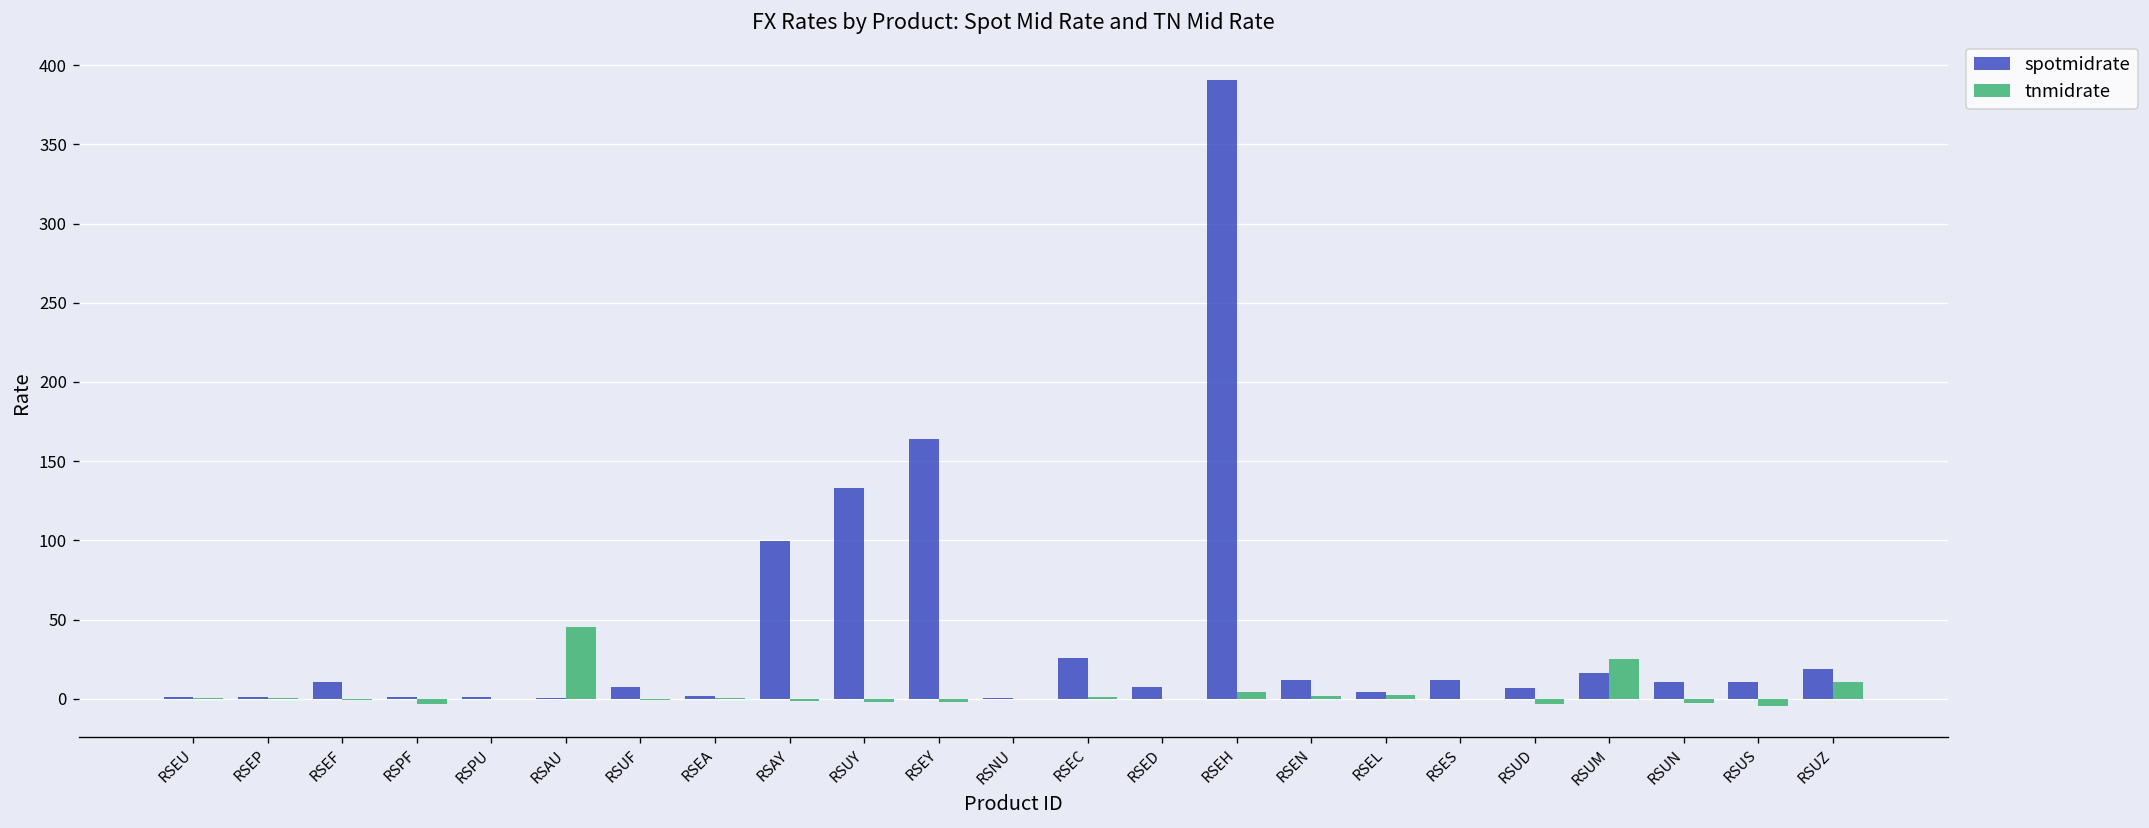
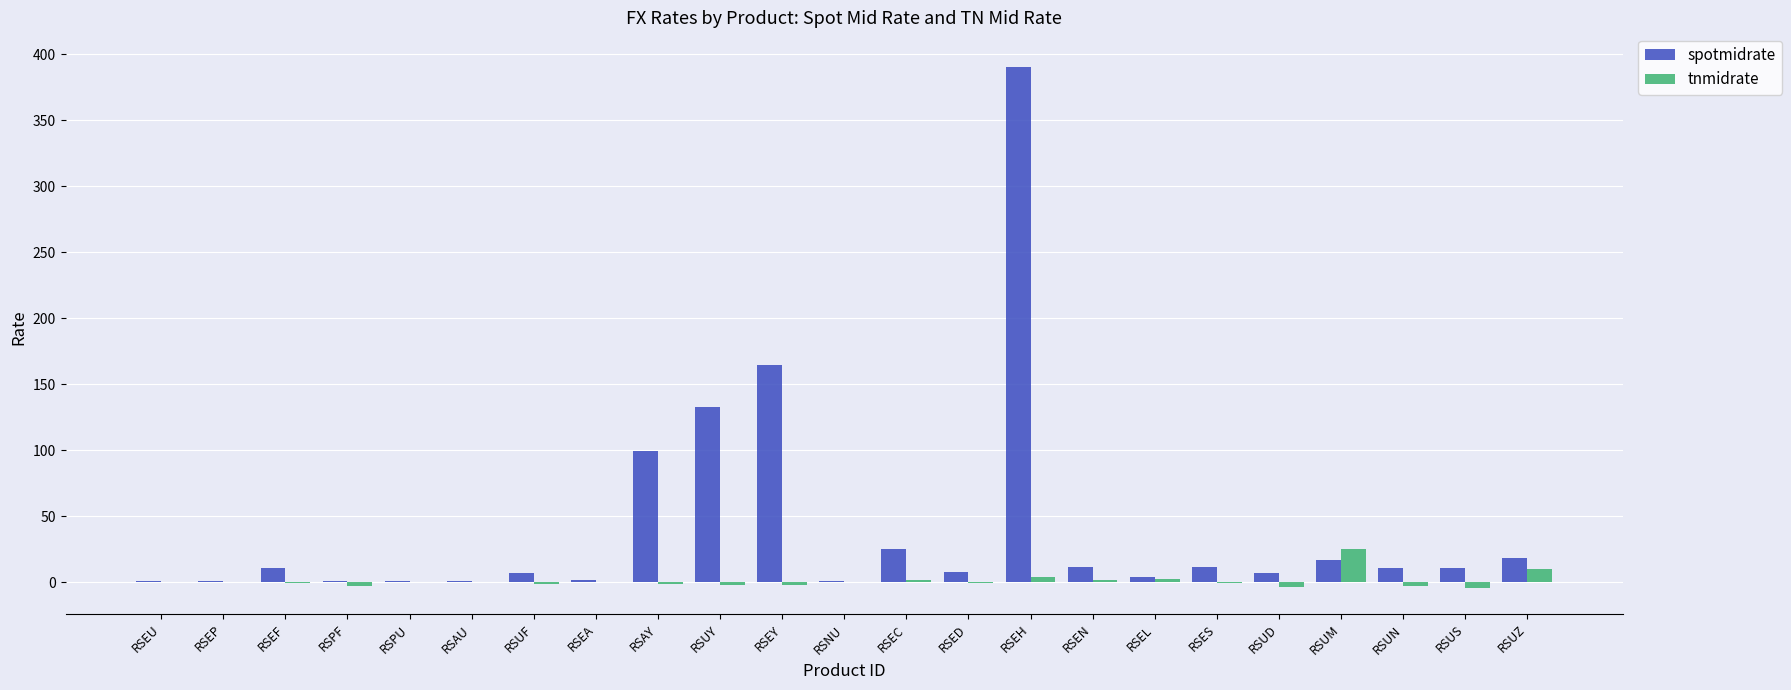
tnmidrate, RSAU: 45 -> 0
